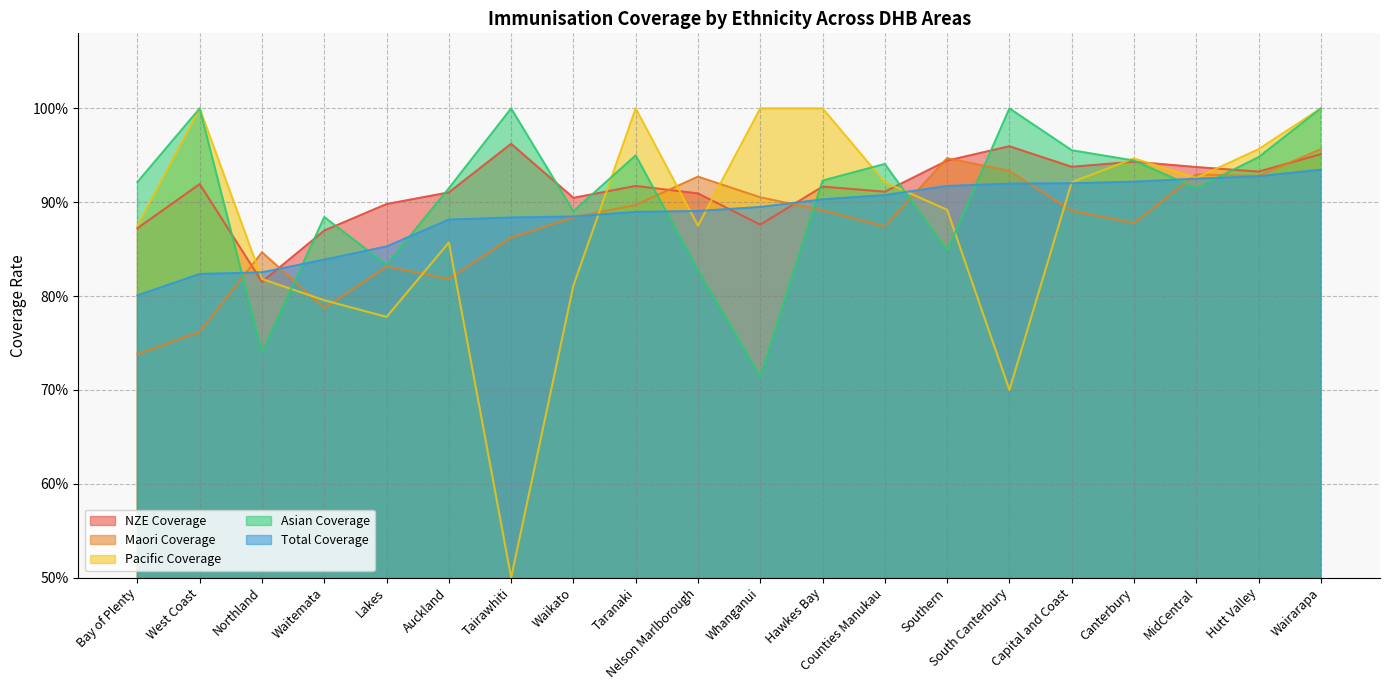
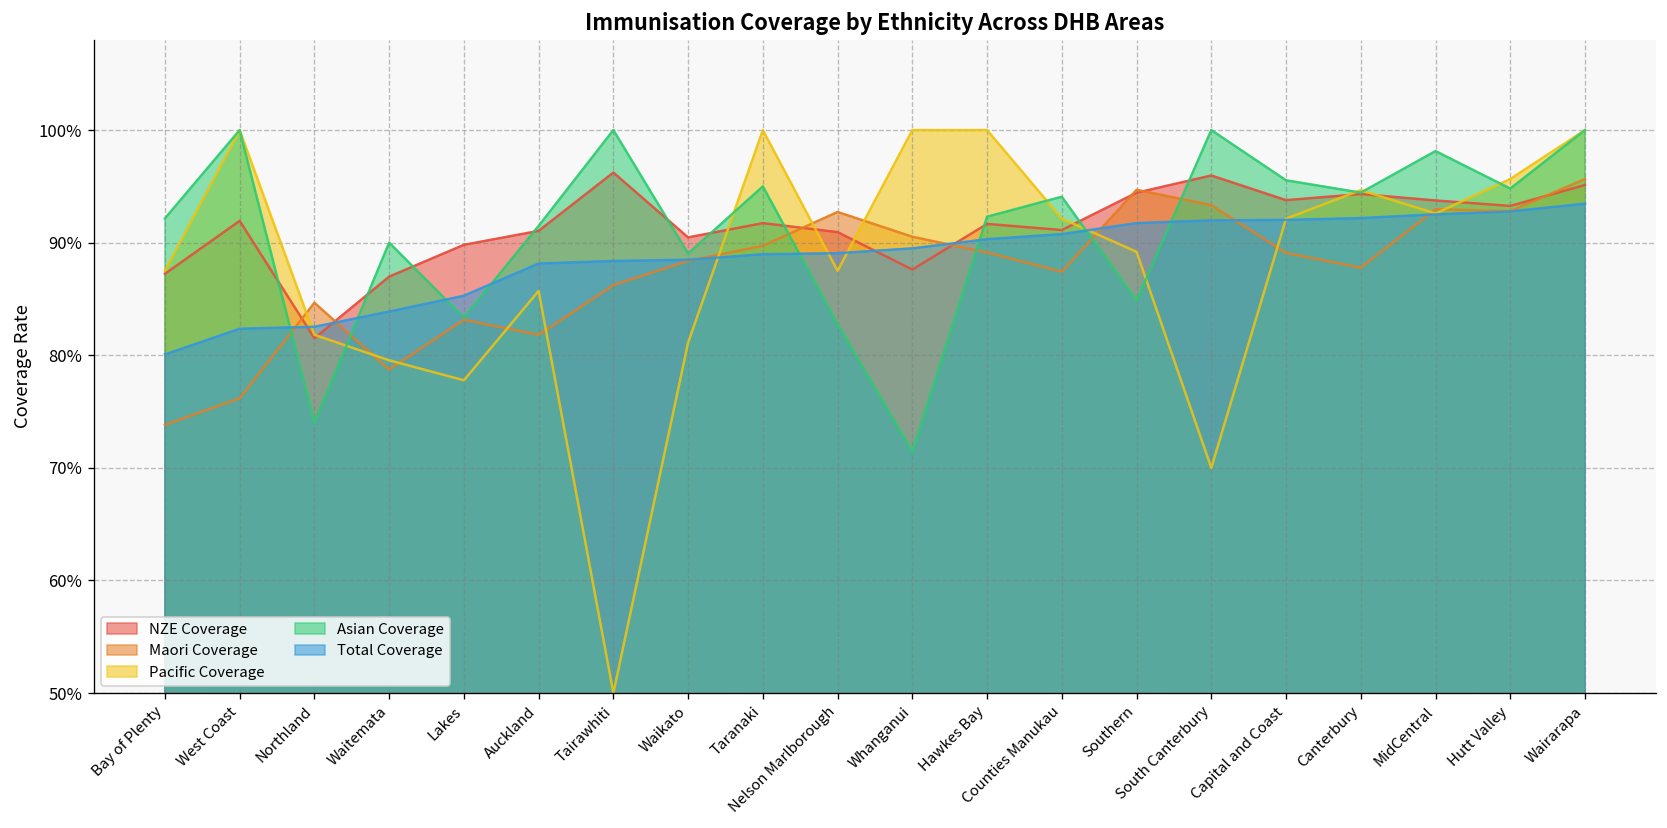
Asian Coverage, Waitemata: 88% -> 90%
Asian Coverage, MidCentral: 91% -> 98%
